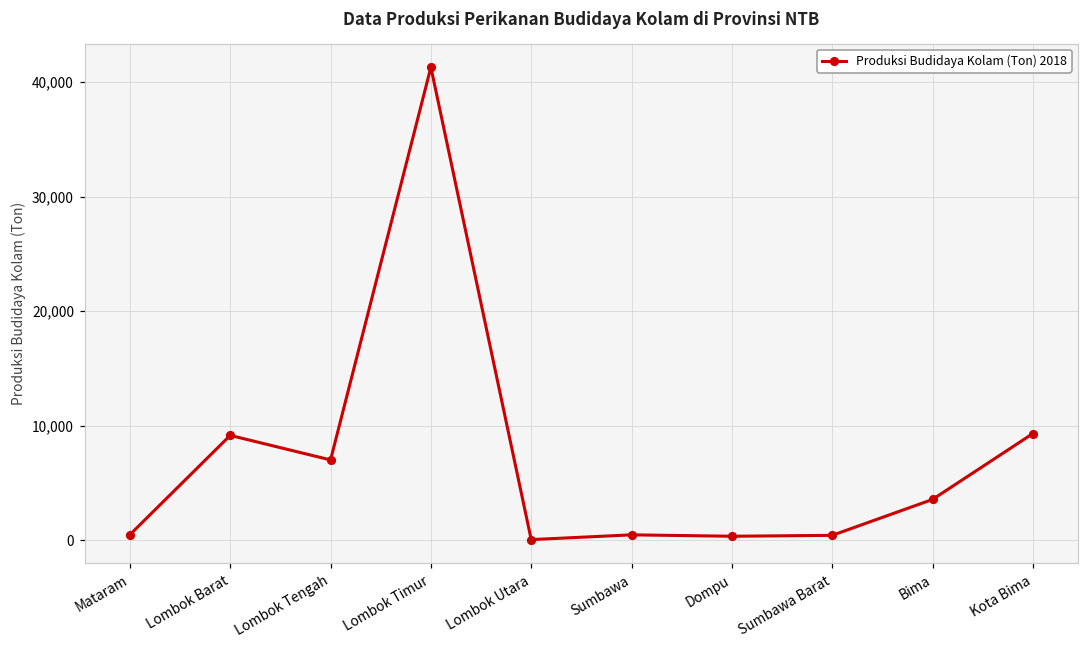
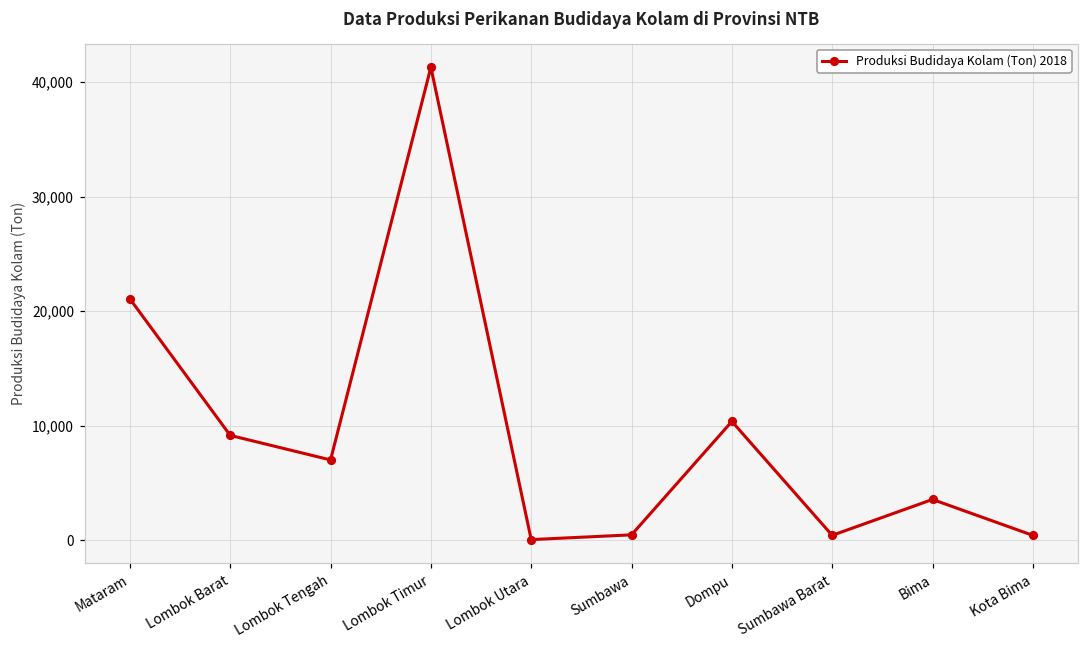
Mataram: 500 -> 21,100
Dompu: 400 -> 10,400
Kota Bima: 9,300 -> 400
